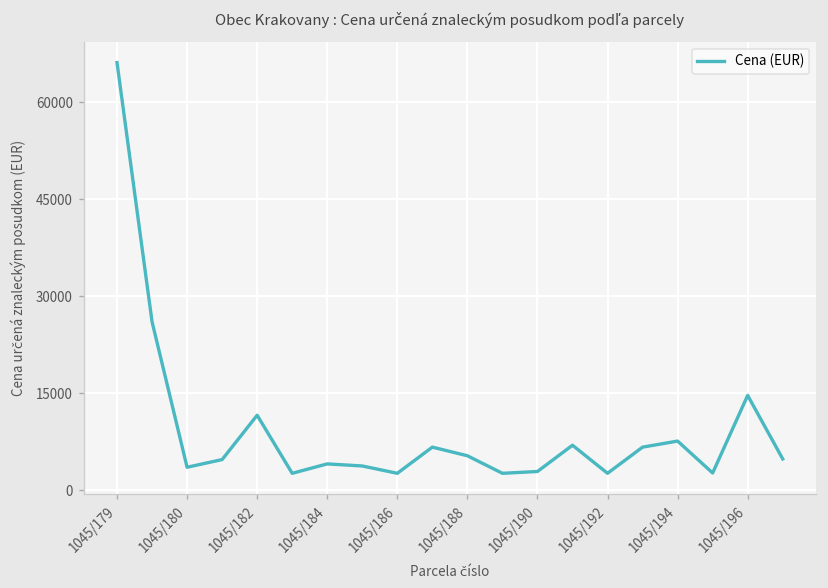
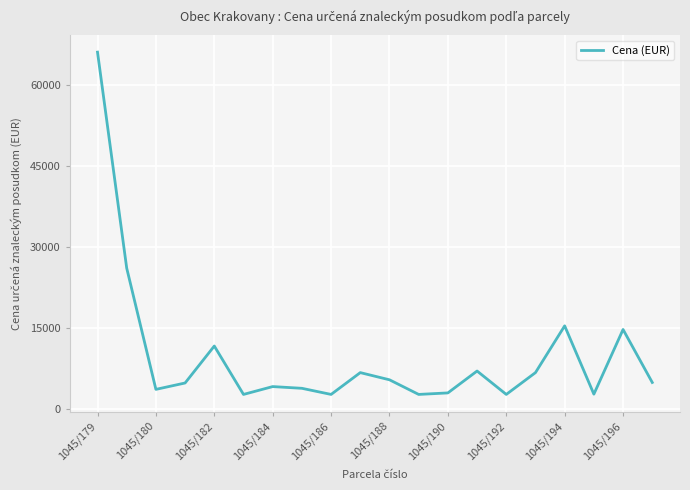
1045/194: 8000 -> 15000
